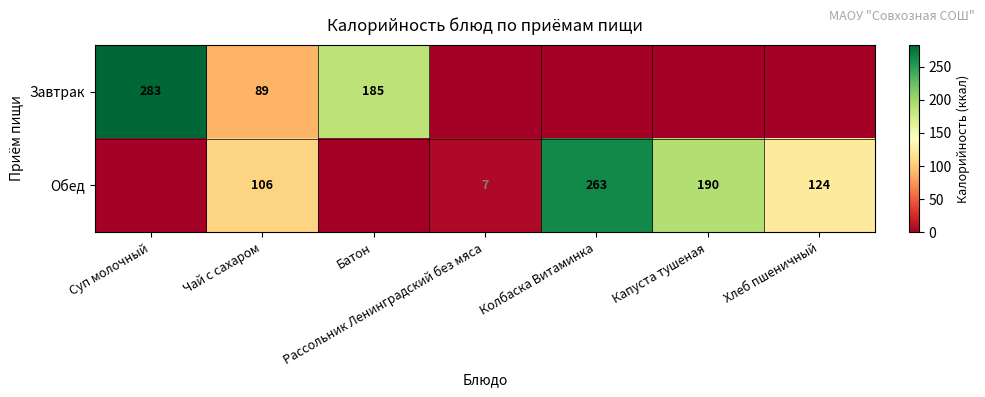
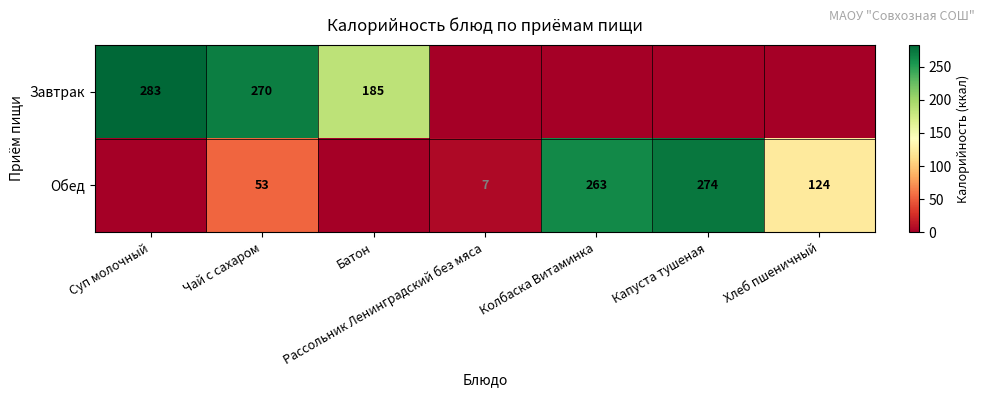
Завтрак, Чай с сахаром: 89 -> 270
Обед, Чай с сахаром: 106 -> 53
Обед, Капуста тушеная: 190 -> 274
